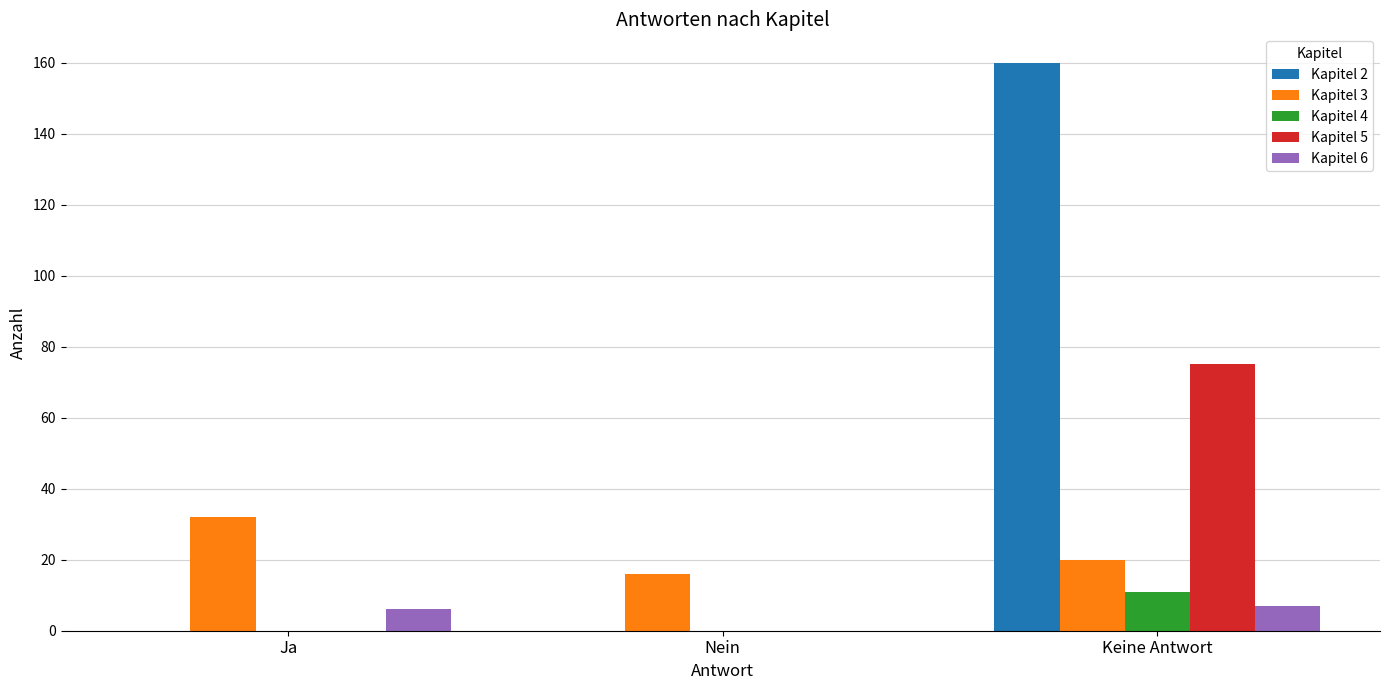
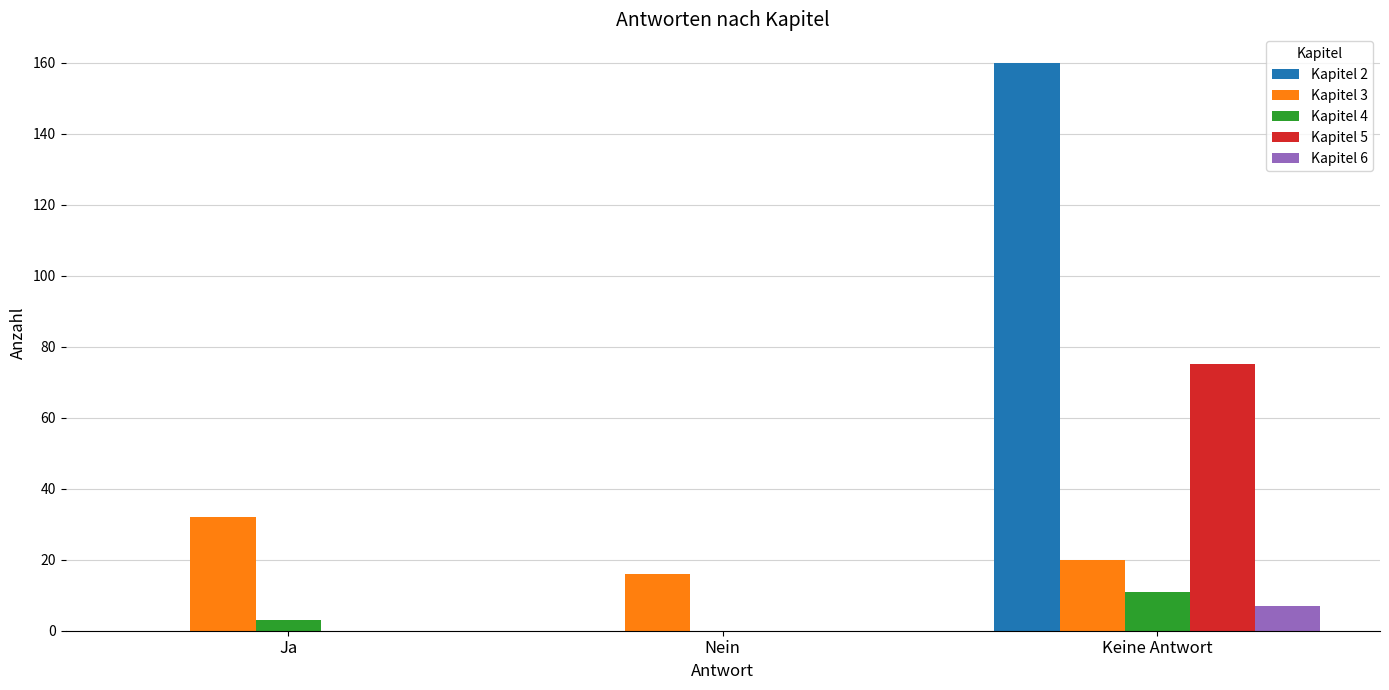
Kapitel 4, Ja: 0 -> 3
Kapitel 6, Ja: 6 -> 0
